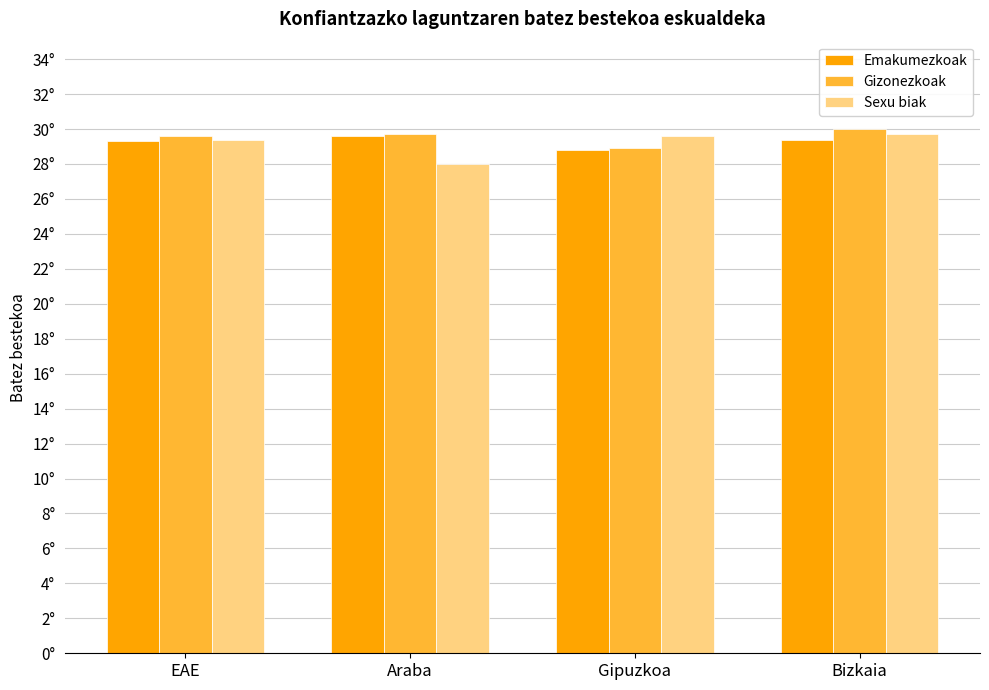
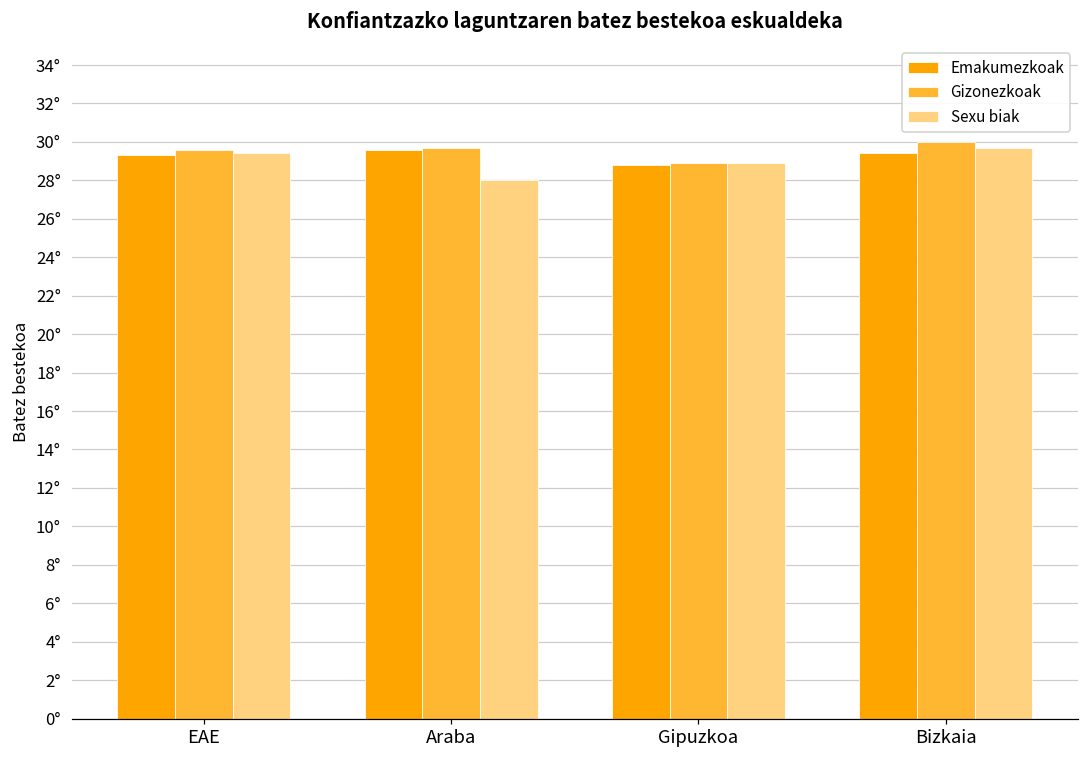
Sexu biak, Gipuzkoa: 29.6° -> 28.9°
